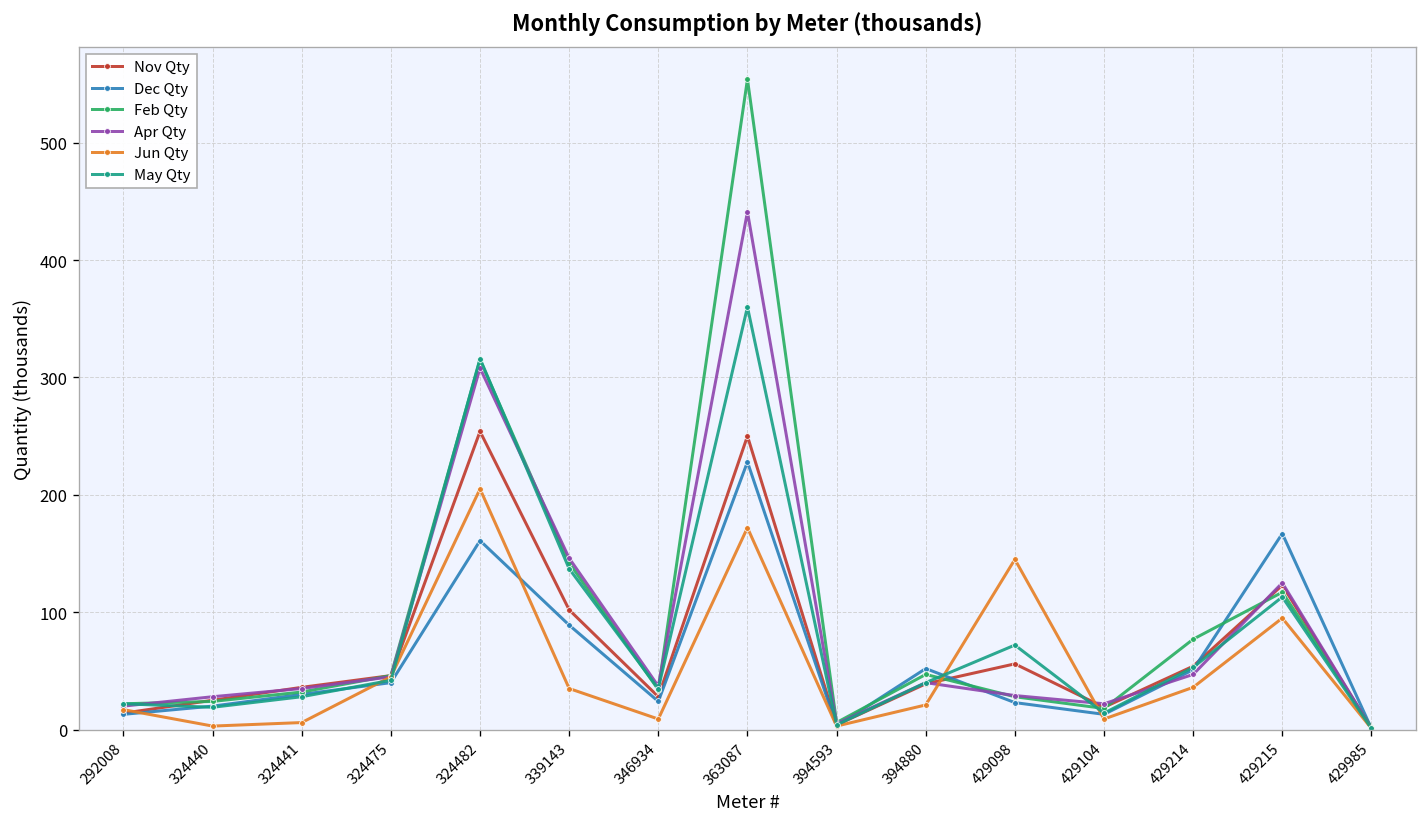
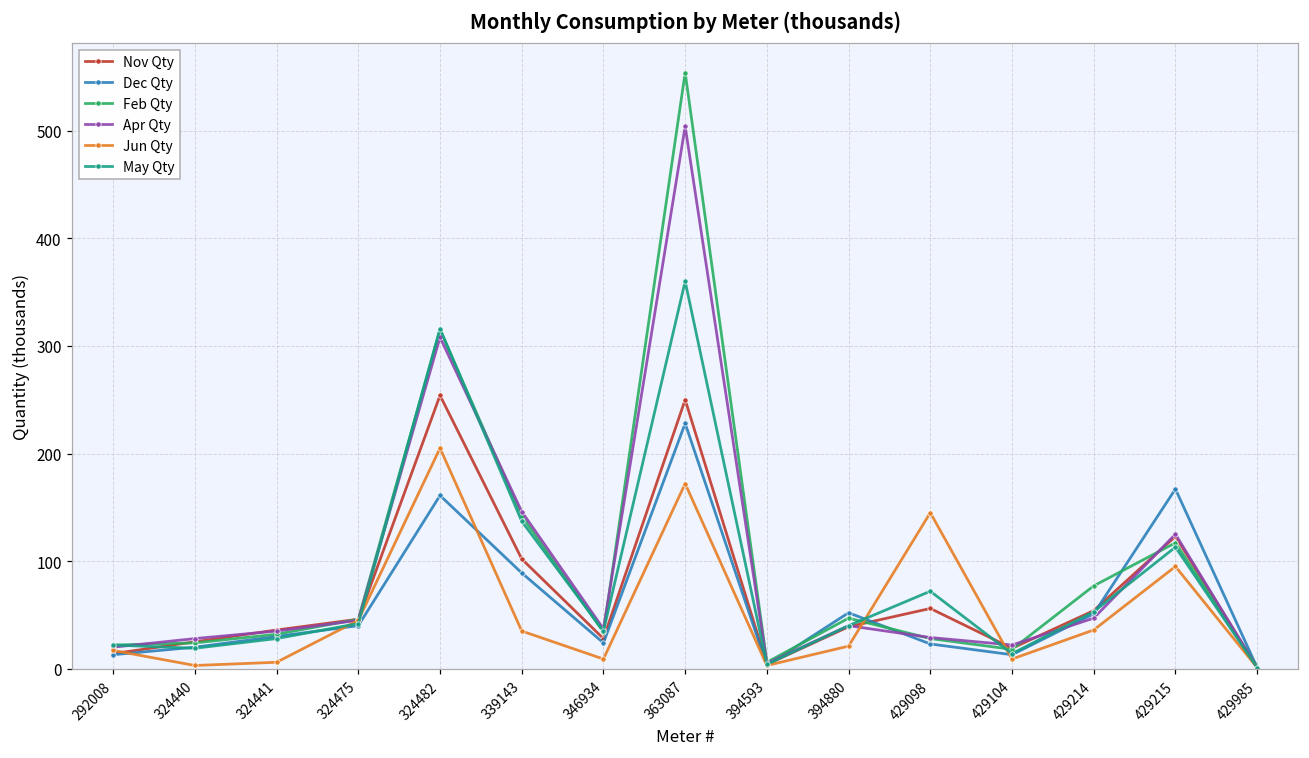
Apr Qty, 363087: 440 -> 500
